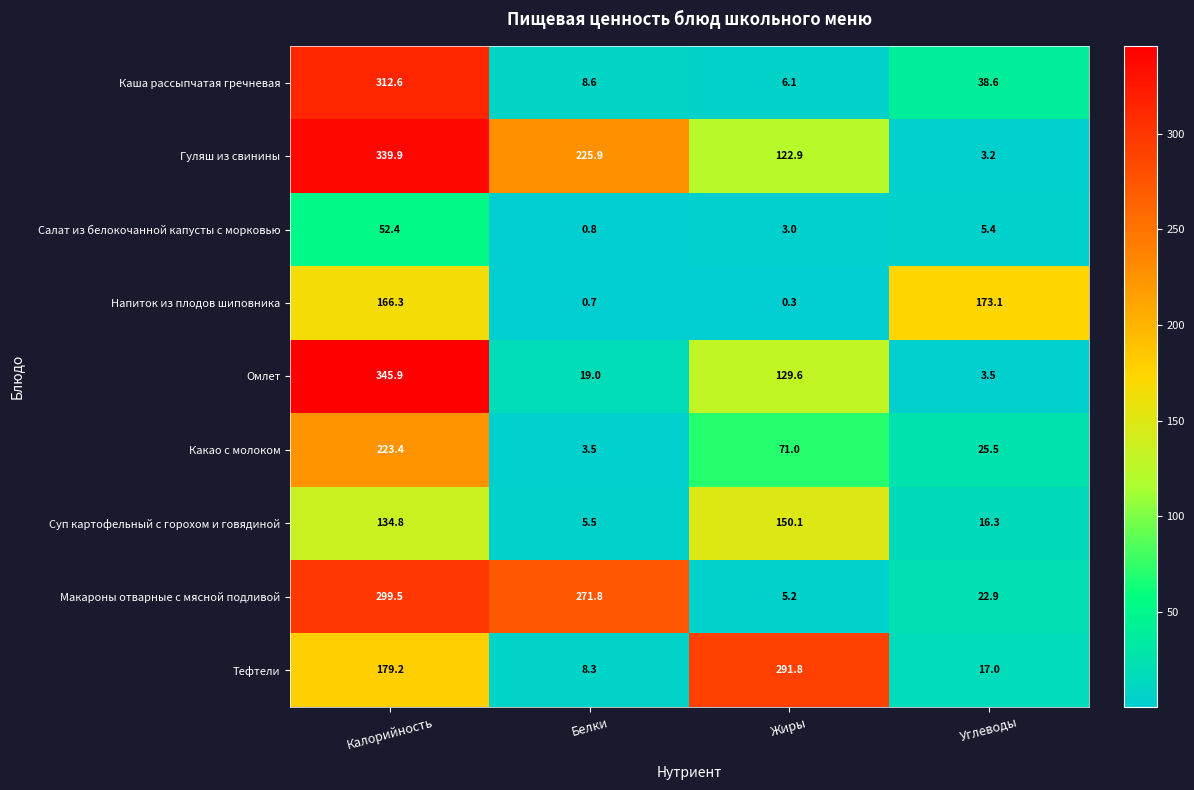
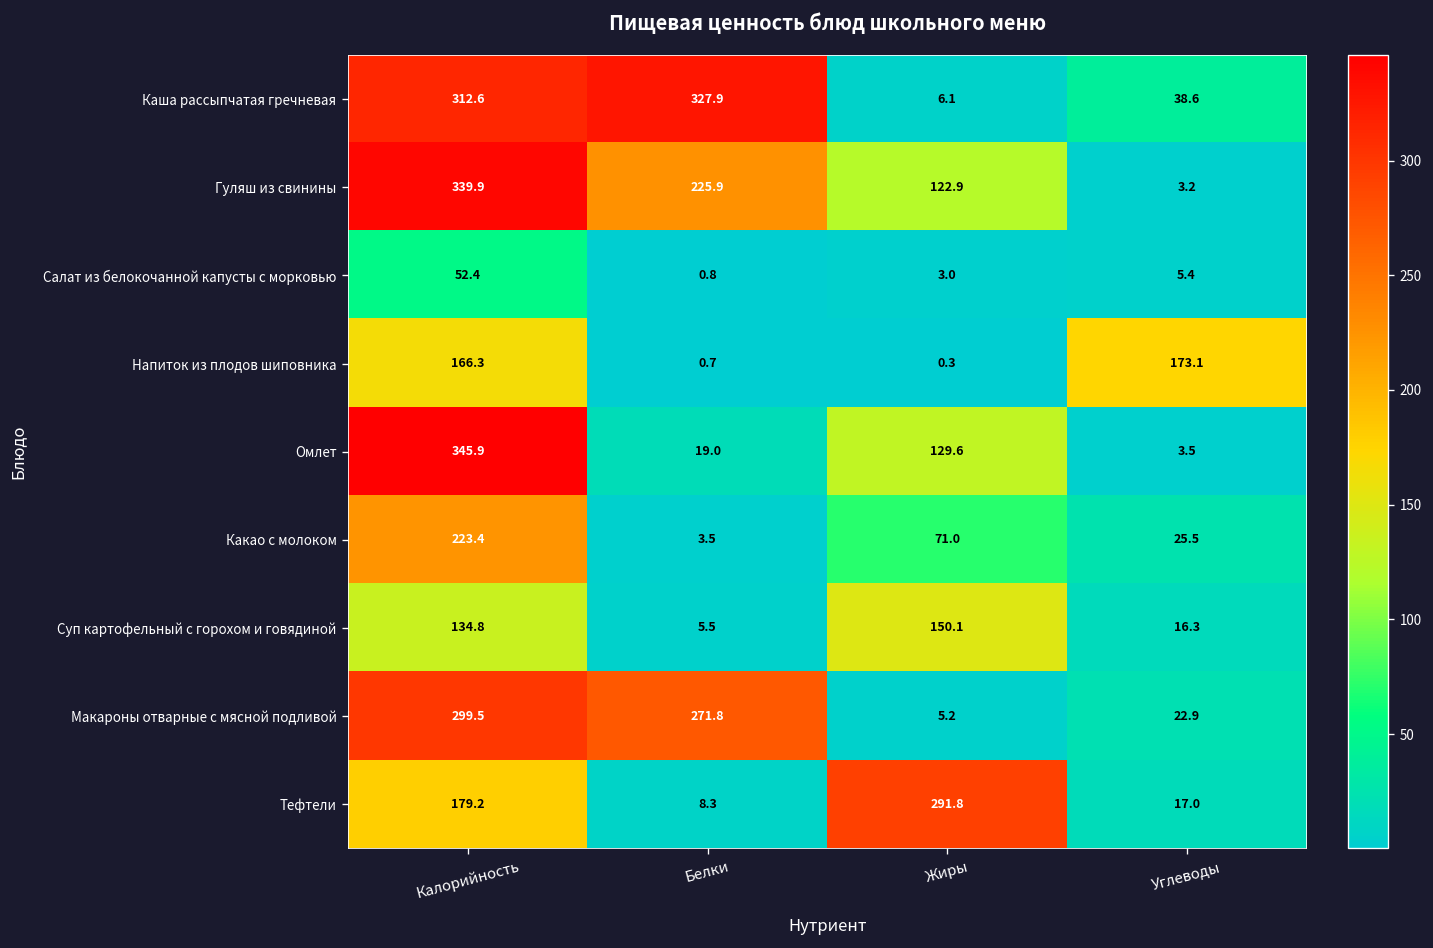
Каша рассыпчатая гречневая, Белки: 8.6 -> 327.9
